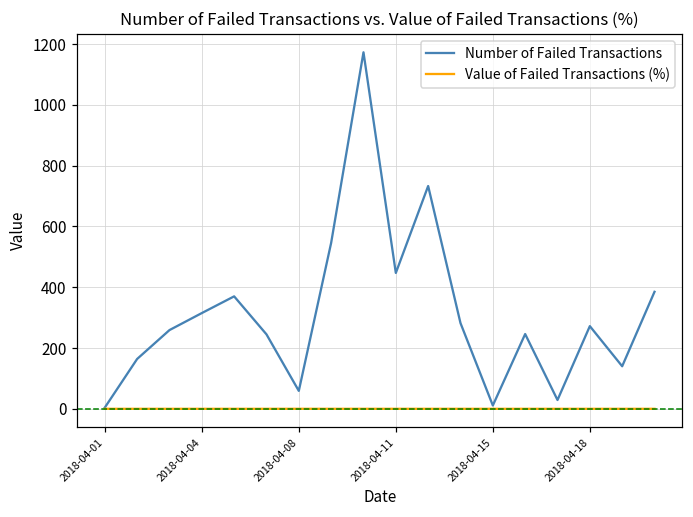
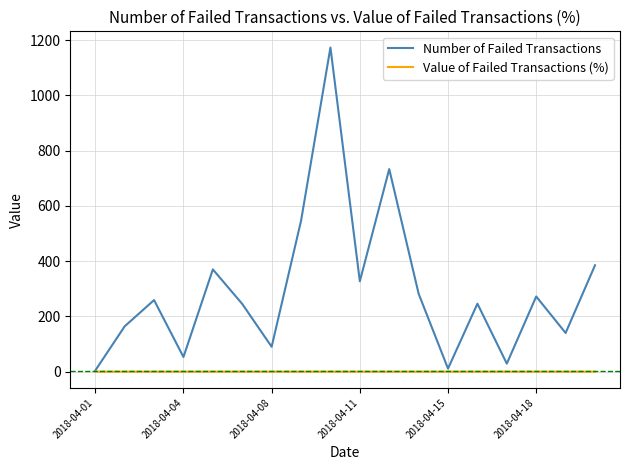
Number of Failed Transactions, 2018-04-04: 320 -> 50
Number of Failed Transactions, 2018-04-08: 60 -> 90
Number of Failed Transactions, 2018-04-11: 450 -> 330
